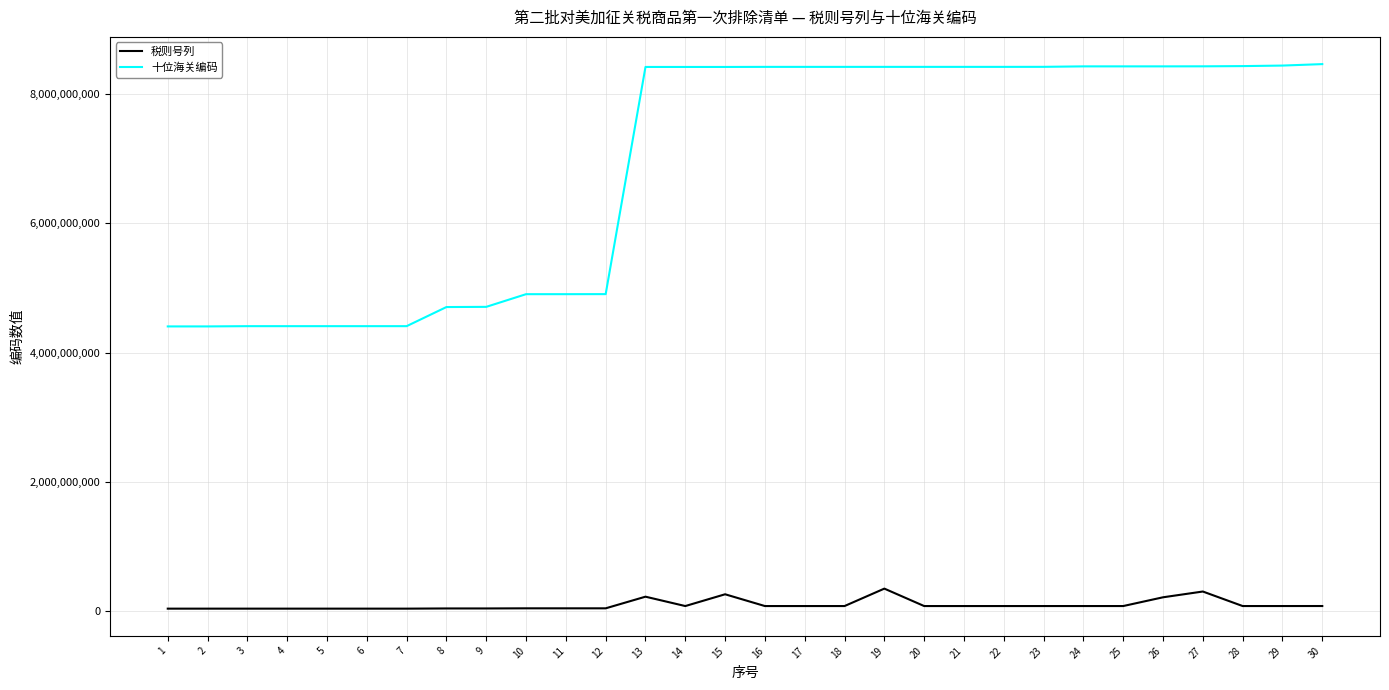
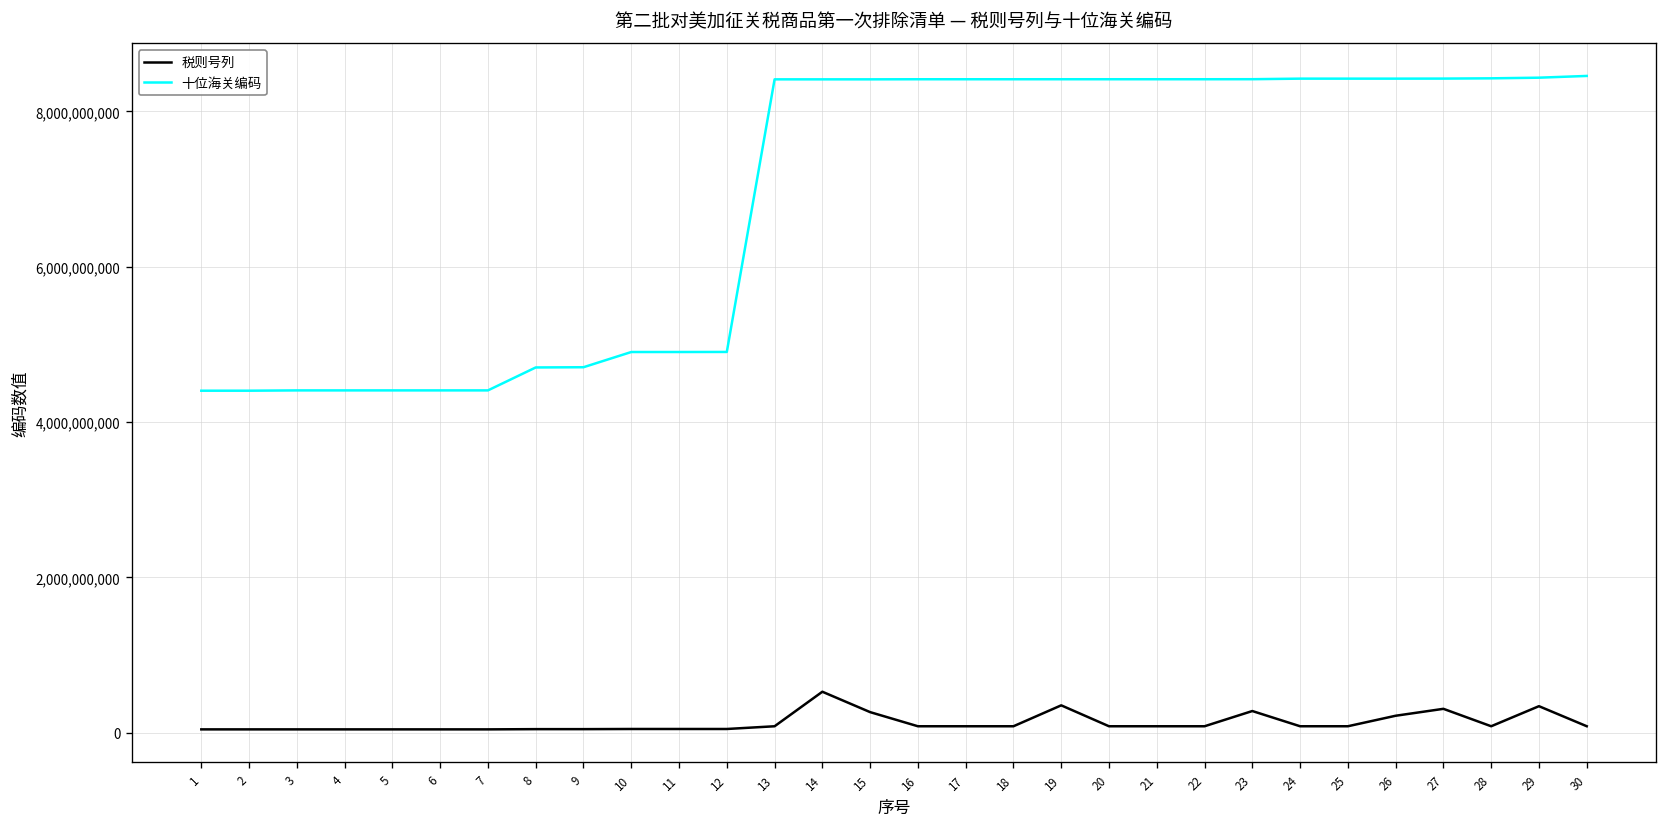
税则号列, 13: 200,000,000 -> 100,000,000
税则号列, 14: 100,000,000 -> 500,000,000
税则号列, 23: 100,000,000 -> 300,000,000
税则号列, 29: 100,000,000 -> 300,000,000
